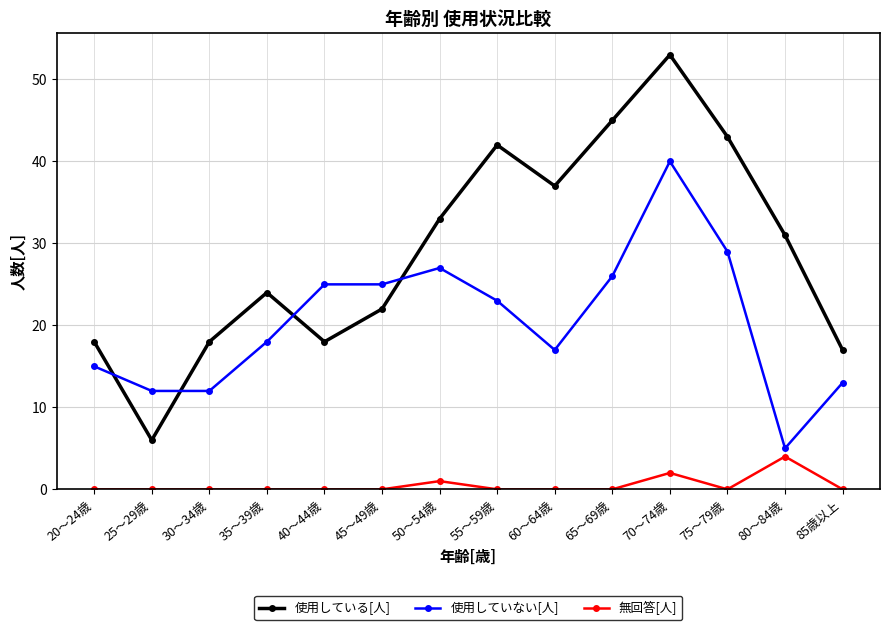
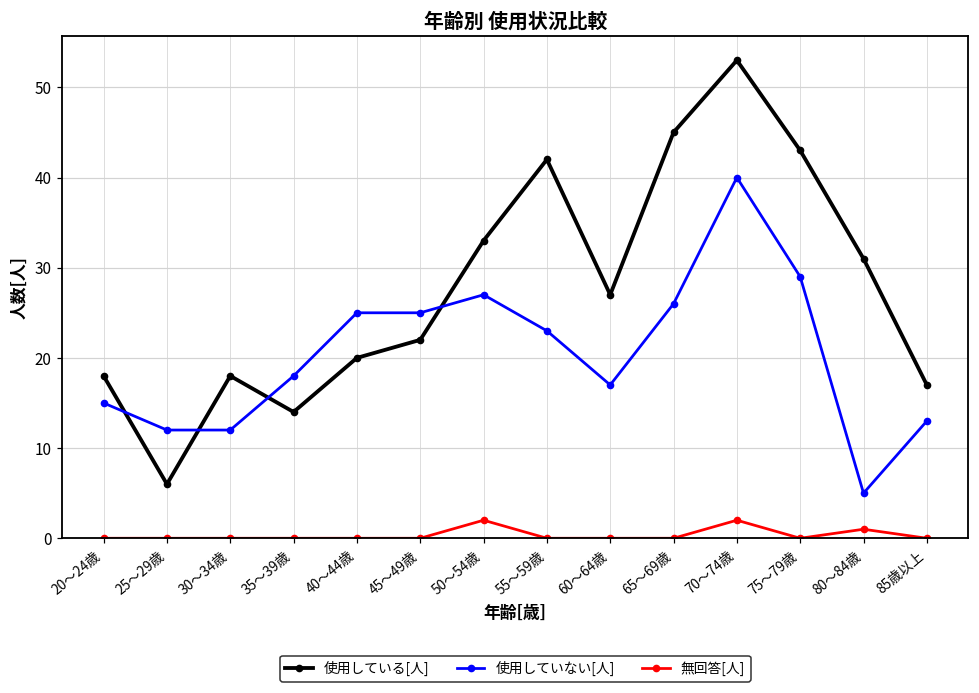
使用している[人], 35～39歳: 24 -> 14
使用している[人], 40～44歳: 18 -> 20
無回答[人], 50～54歳: 1 -> 2
使用している[人], 60～64歳: 37 -> 27
無回答[人], 80～84歳: 4 -> 1
